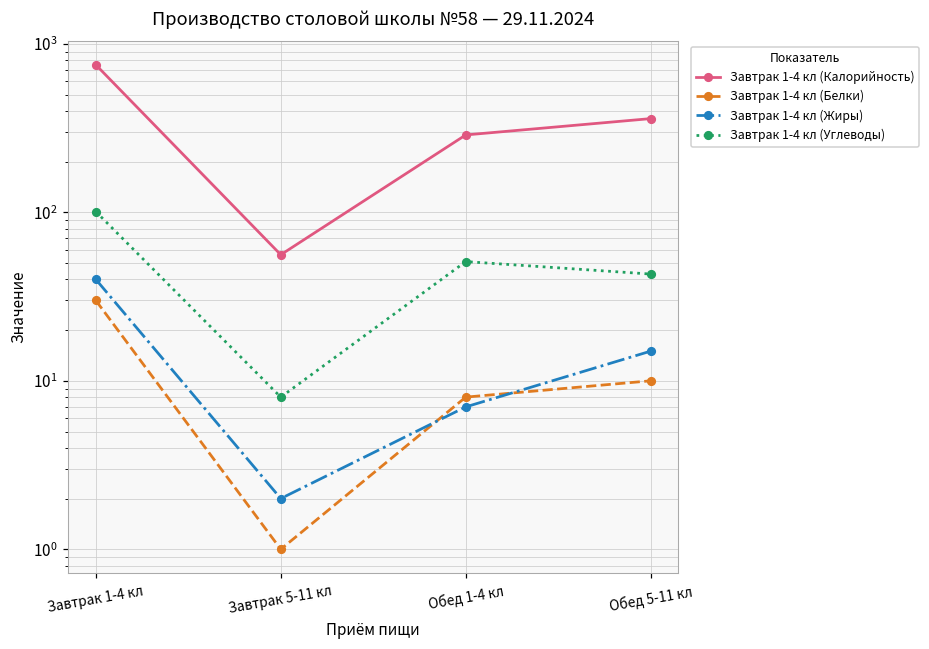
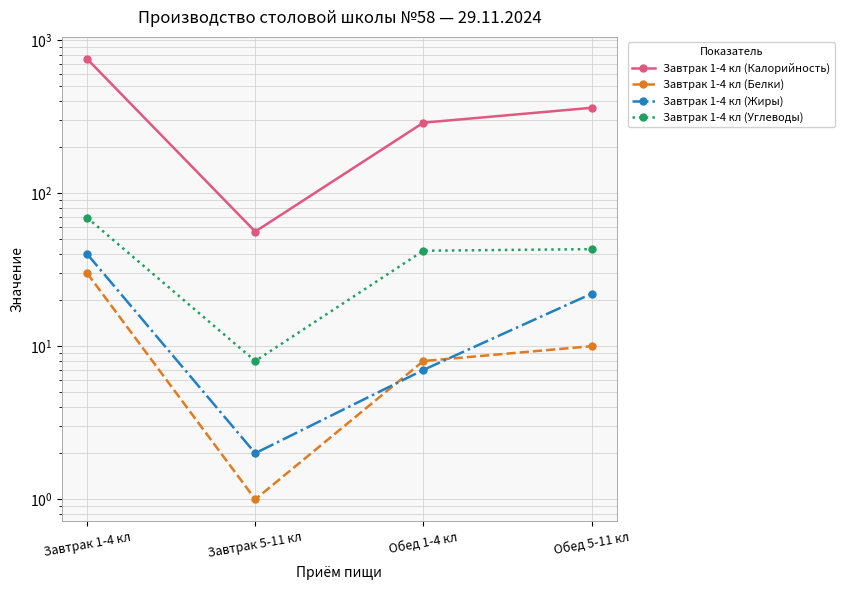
Завтрак 1-4 кл (Углеводы), Завтрак 1-4 кл: 100 -> 70
Завтрак 1-4 кл (Углеводы), Обед 1-4 кл: 51 -> 42
Завтрак 1-4 кл (Жиры), Обед 5-11 кл: 15 -> 22
